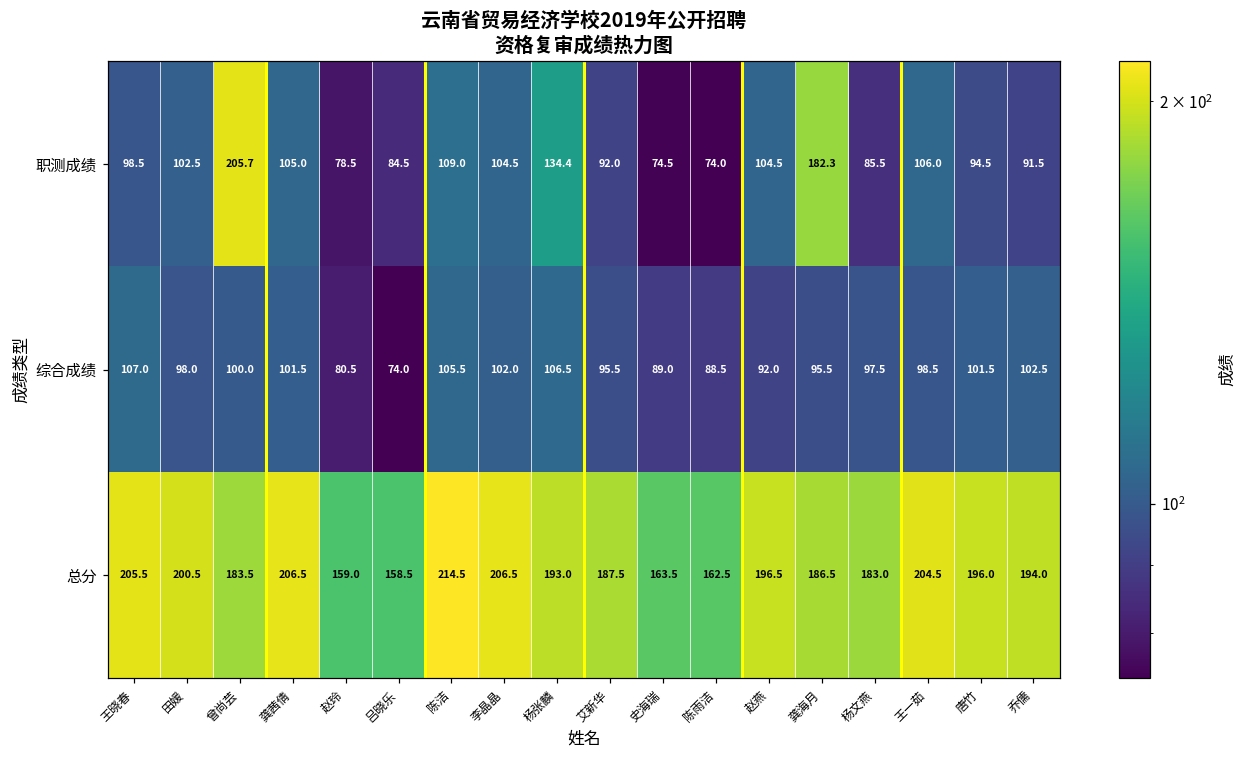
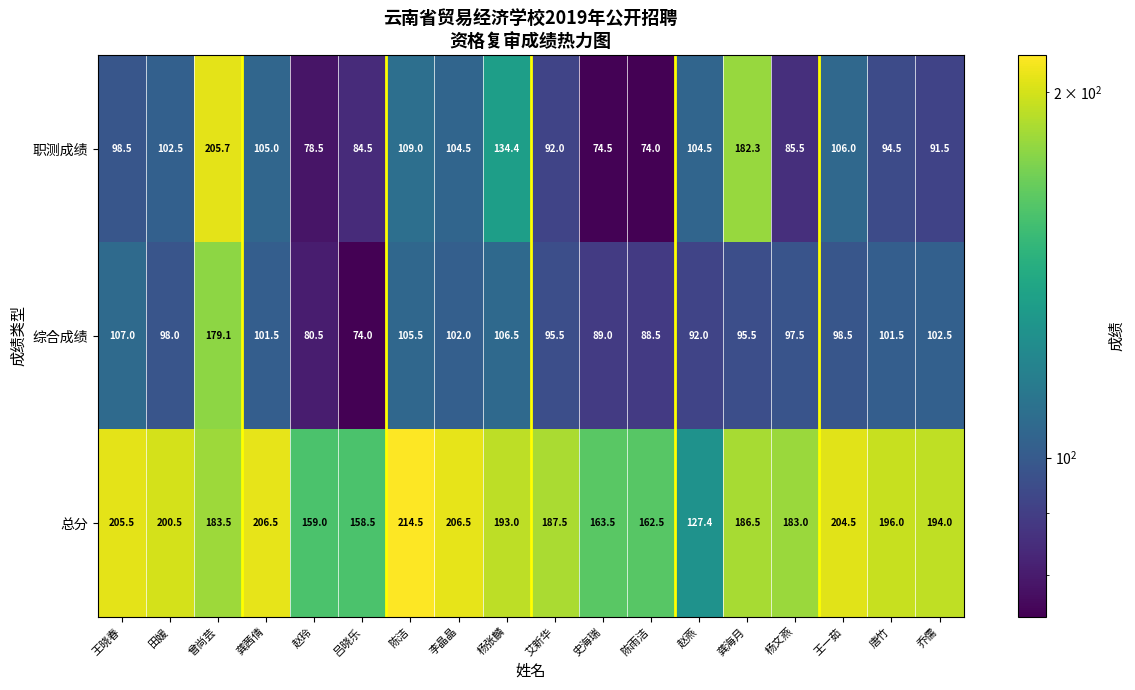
综合成绩, 曾尚芸: 100.0 -> 179.1
总分, 赵燕: 196.5 -> 127.4
